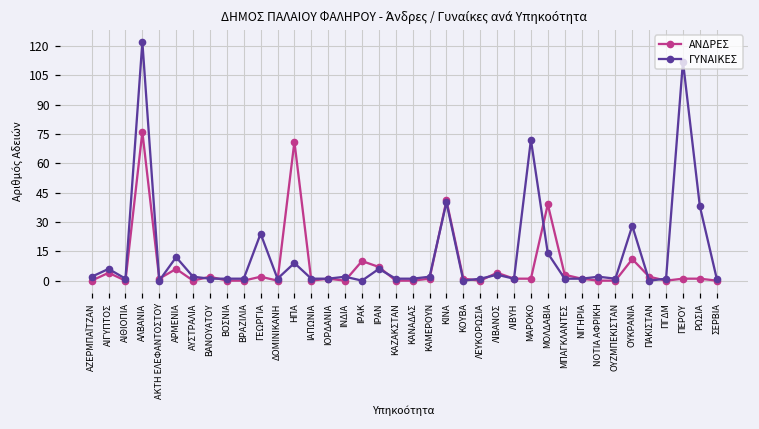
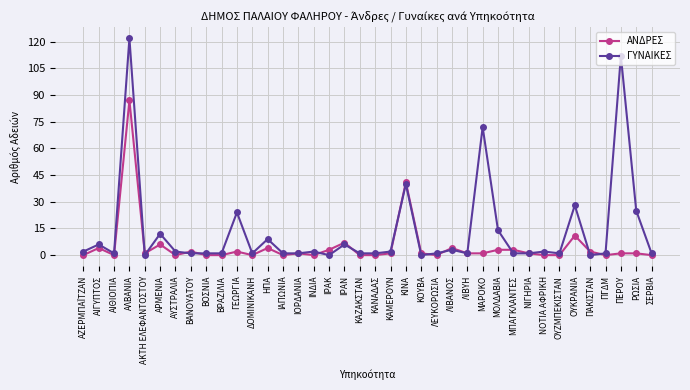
ΑΝΔΡΕΣ, ΑΛΒΑΝΙΑ: 76 -> 87
ΑΝΔΡΕΣ, ΗΠΑ: 71 -> 4
ΑΝΔΡΕΣ, ΙΡΑΚ: 10 -> 3
ΑΝΔΡΕΣ, ΜΟΛΔΑΒΙΑ: 39 -> 3
ΓΥΝΑΙΚΕΣ, ΡΩΣΙΑ: 38 -> 25
